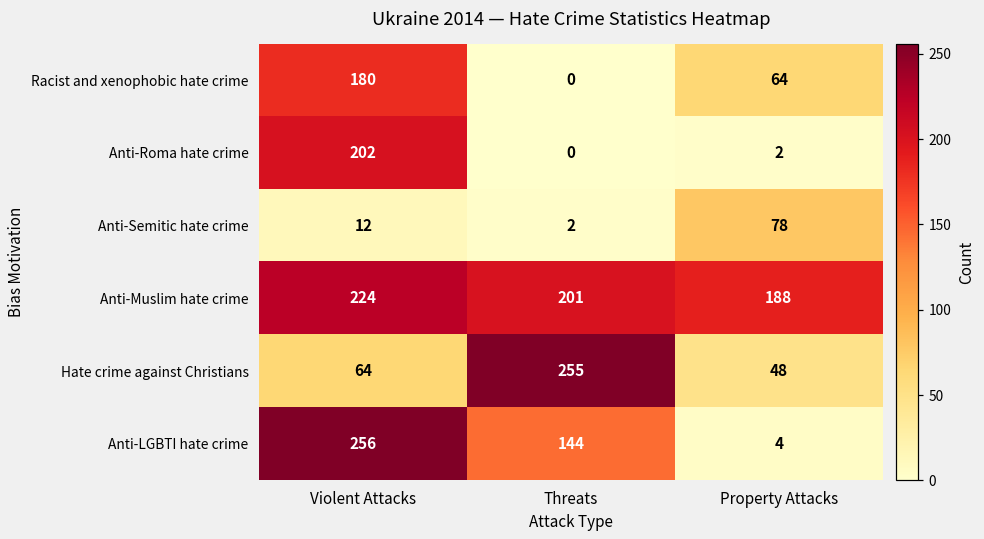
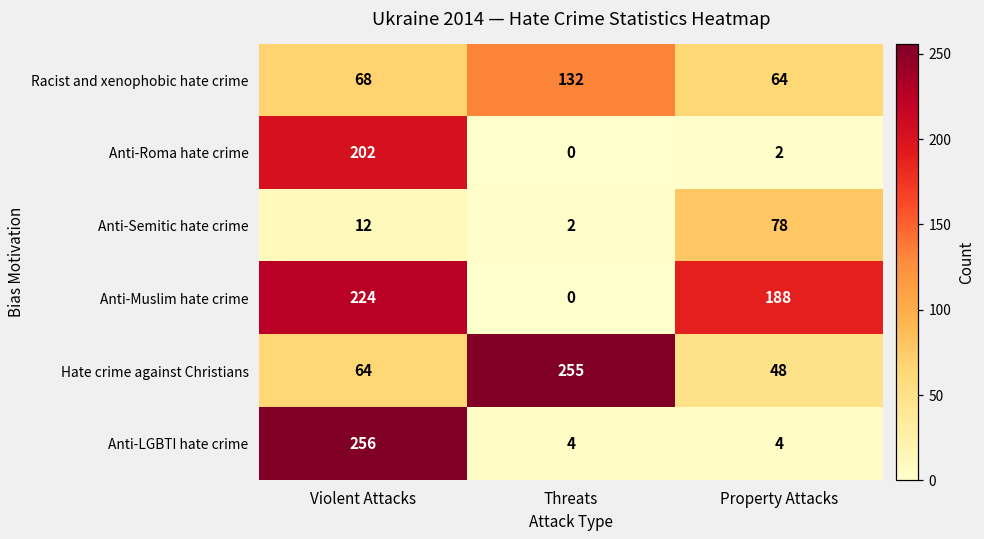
Racist and xenophobic hate crime, Violent Attacks: 180 -> 68
Racist and xenophobic hate crime, Threats: 0 -> 132
Anti-Muslim hate crime, Threats: 201 -> 0
Anti-LGBTI hate crime, Threats: 144 -> 4
